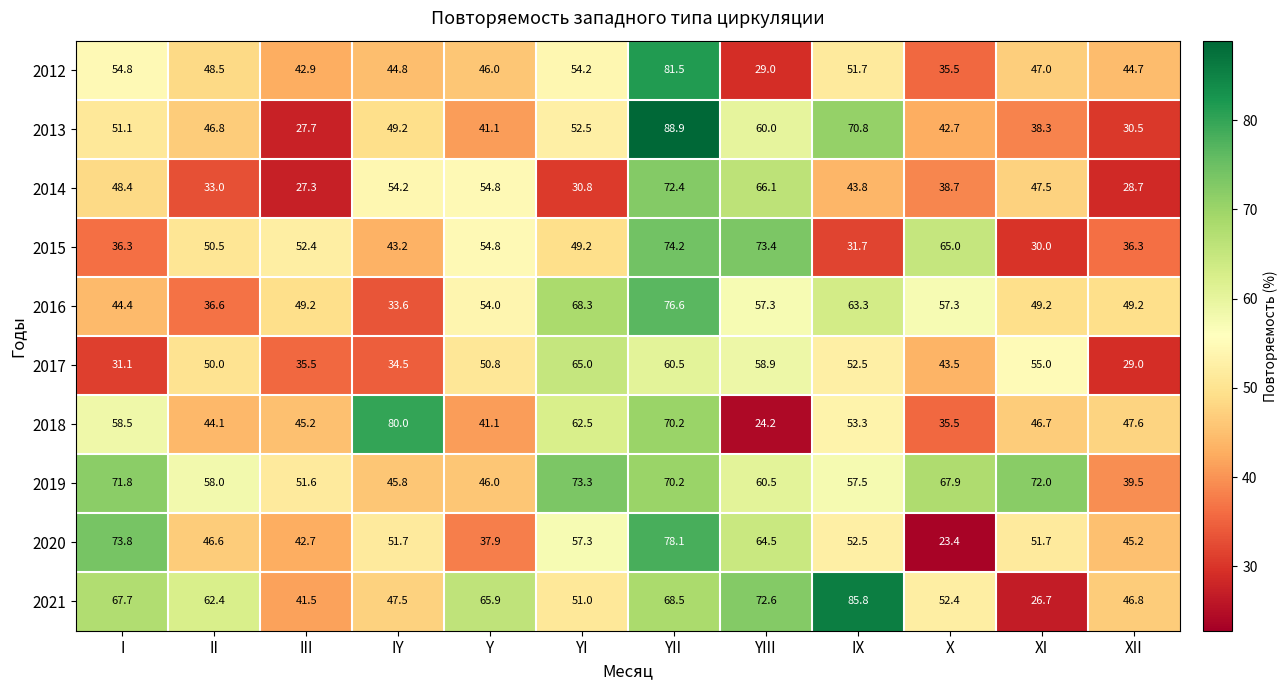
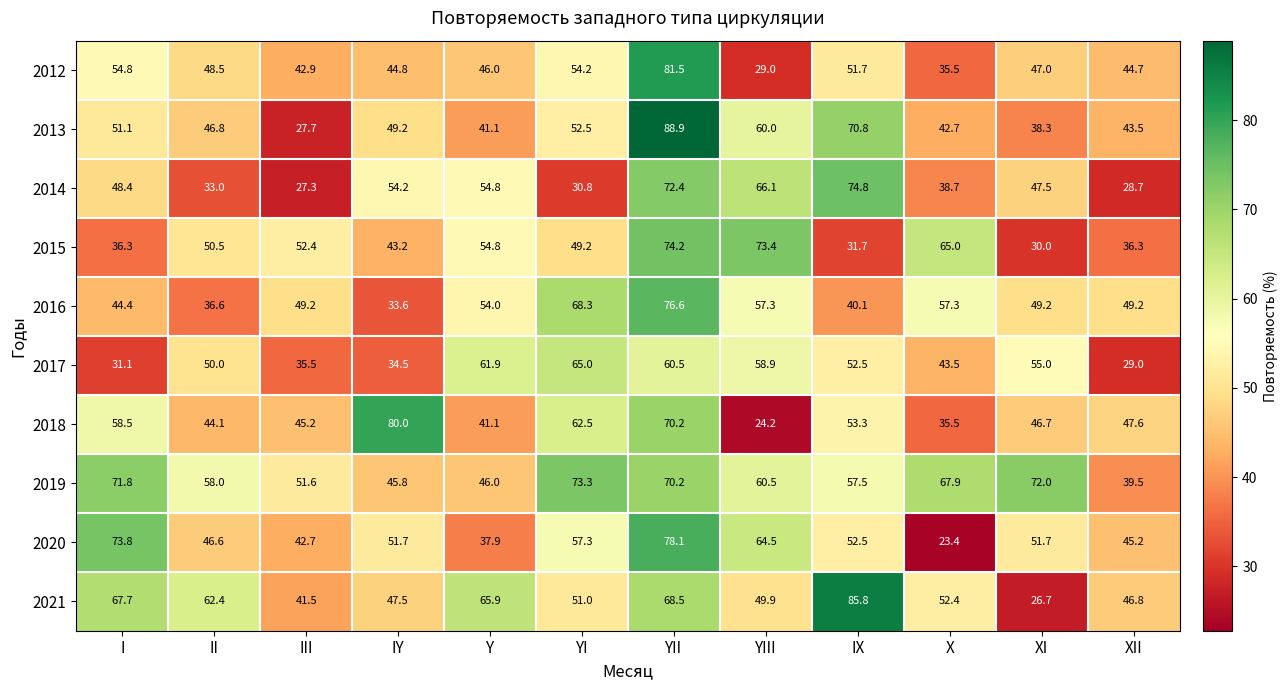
2013, XII: 30.5 -> 43.5
2014, IX: 43.8 -> 74.8
2016, IX: 63.3 -> 40.1
2017, Y: 50.8 -> 61.9
2021, YIII: 72.6 -> 49.9
